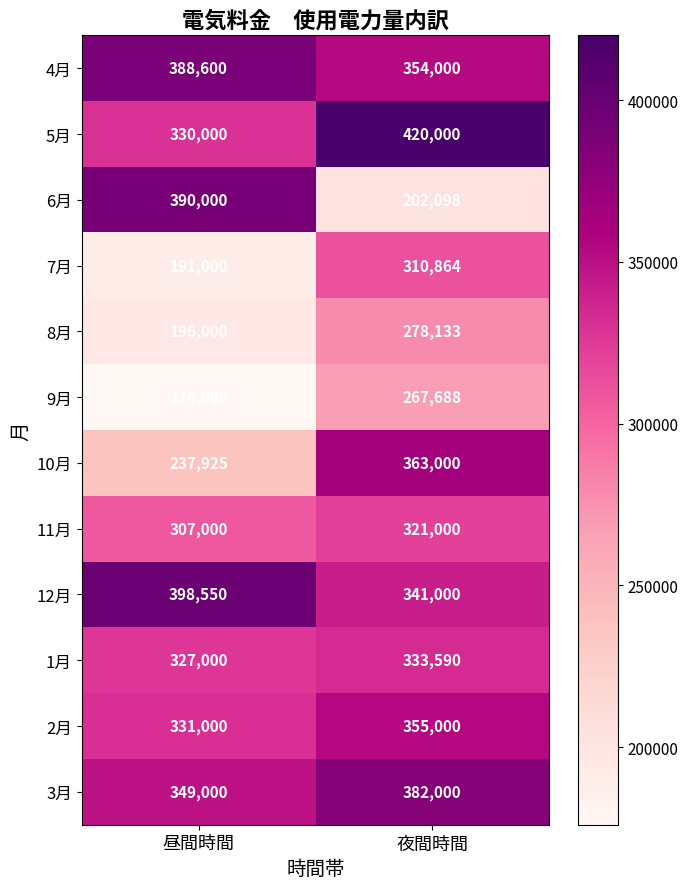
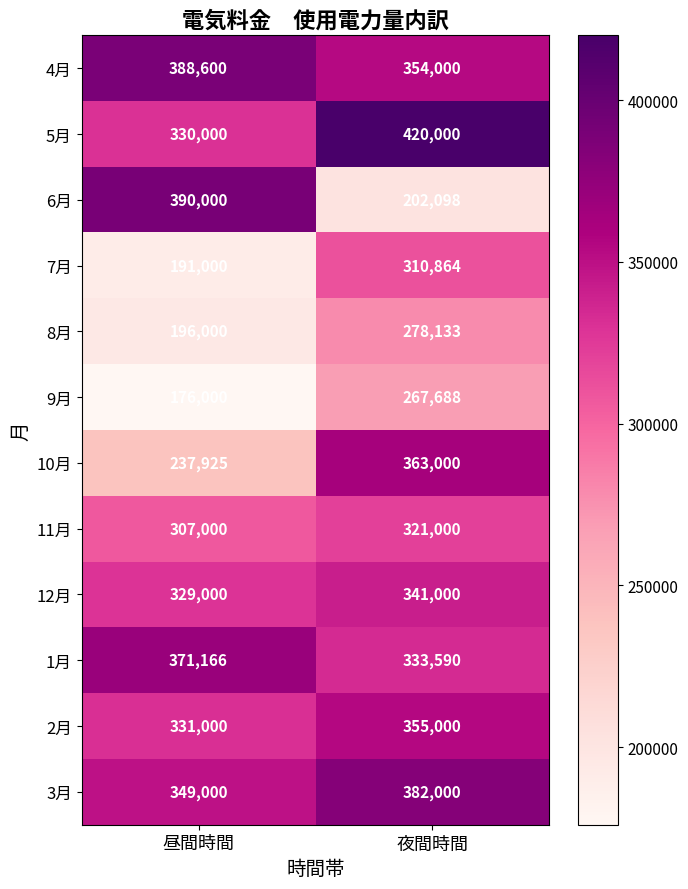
12月, 昼間時間: 398,550 -> 329,000
1月, 昼間時間: 327,000 -> 371,166
